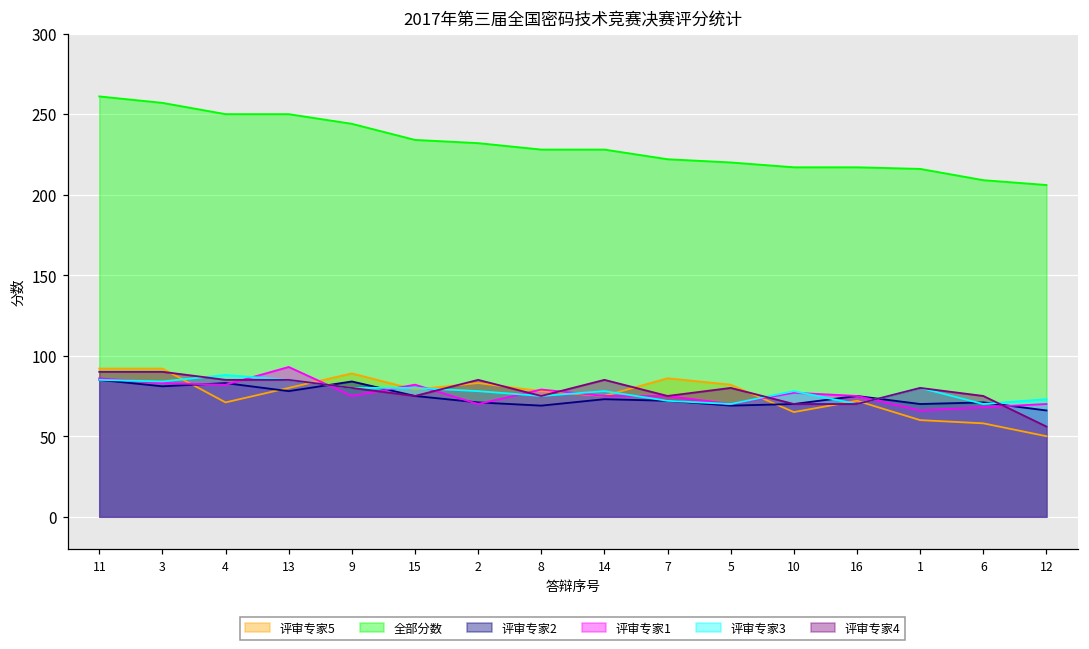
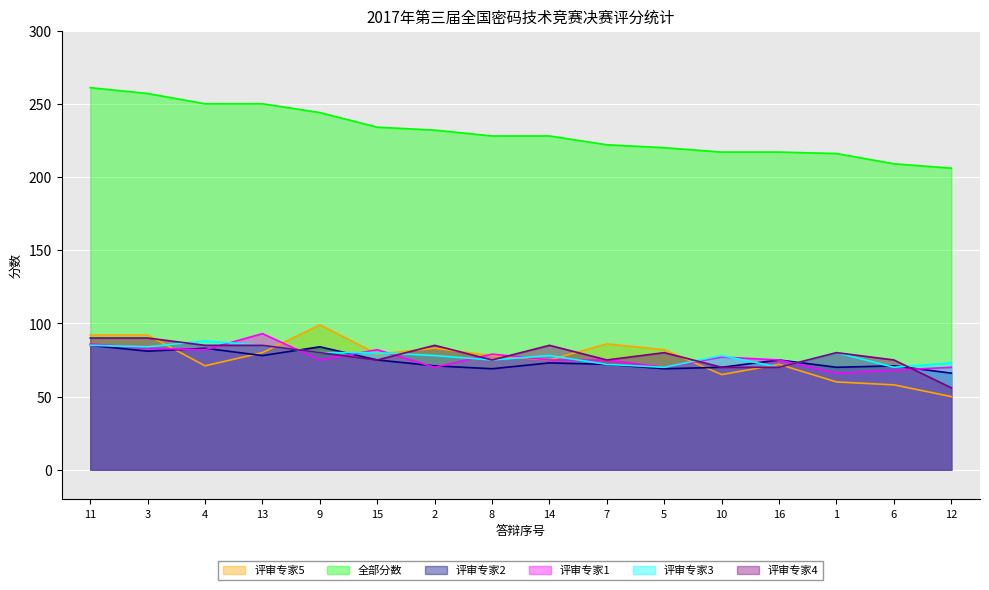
评审专家5, 9: 89 -> 99
